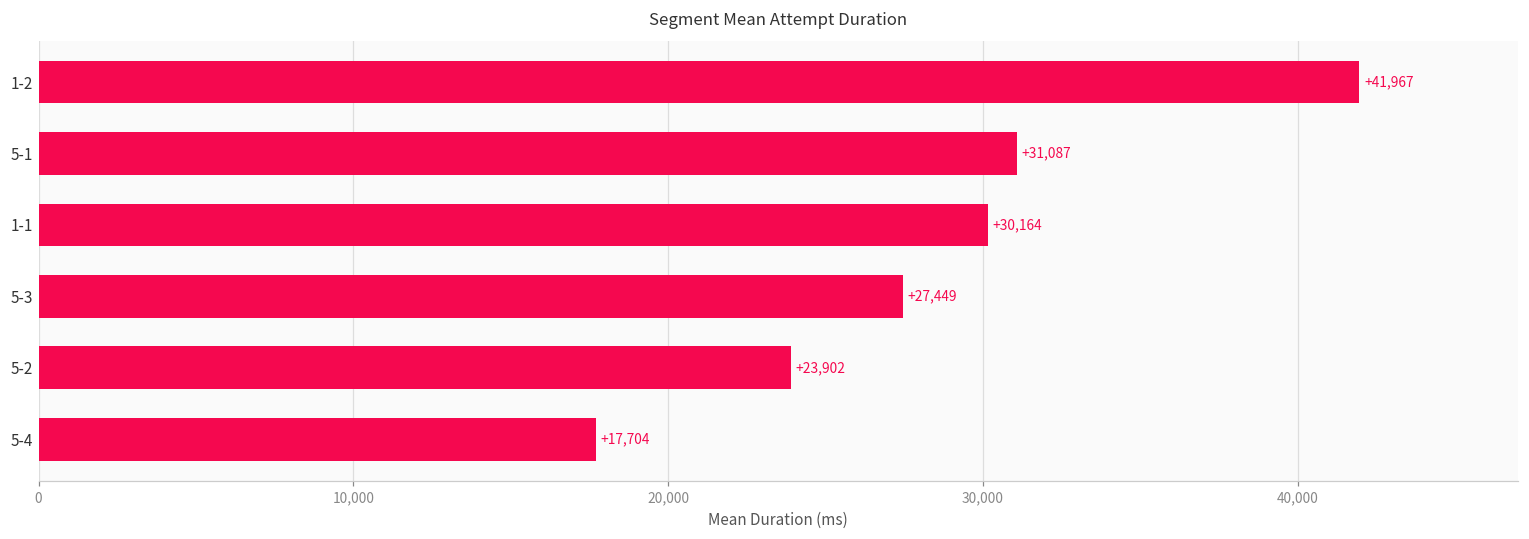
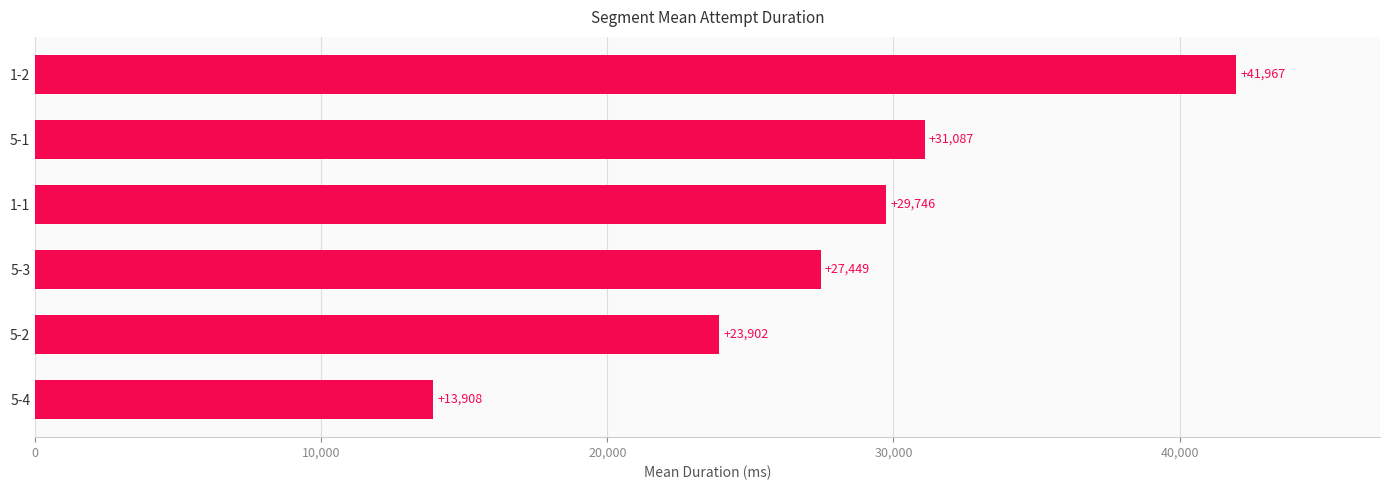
1-1: +30,164 -> +29,746
5-4: +17,704 -> +13,908
